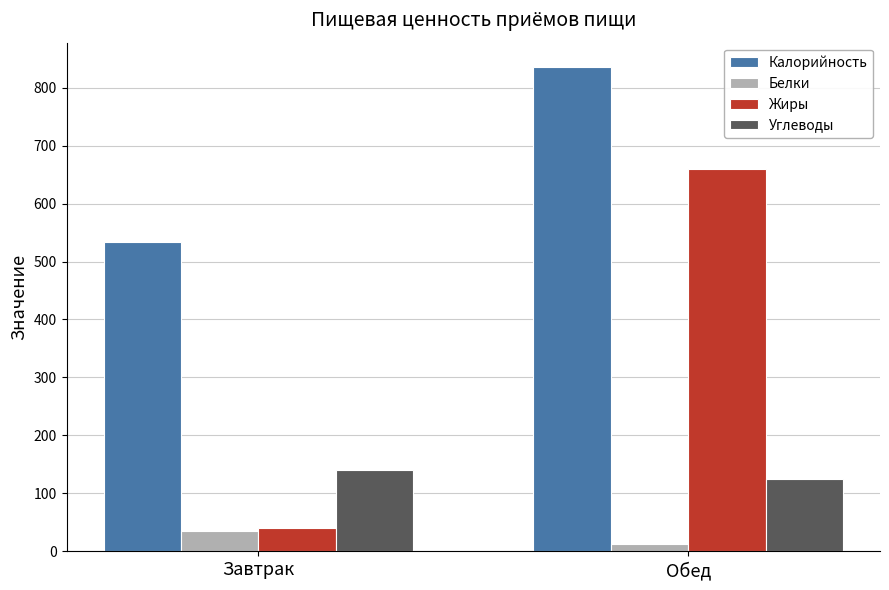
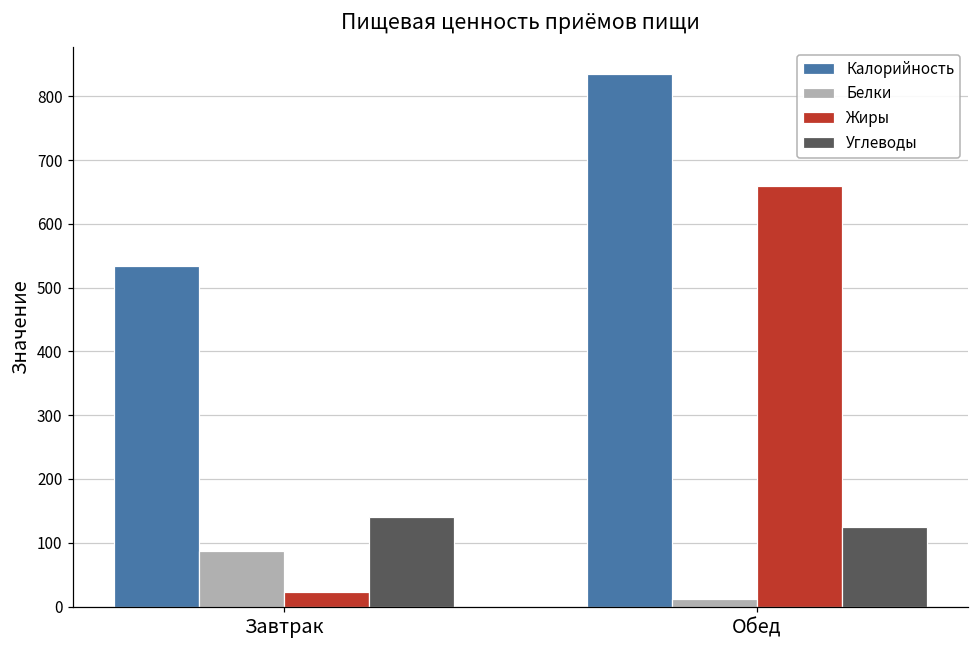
Белки, Завтрак: 40 -> 90
Жиры, Завтрак: 40 -> 20
